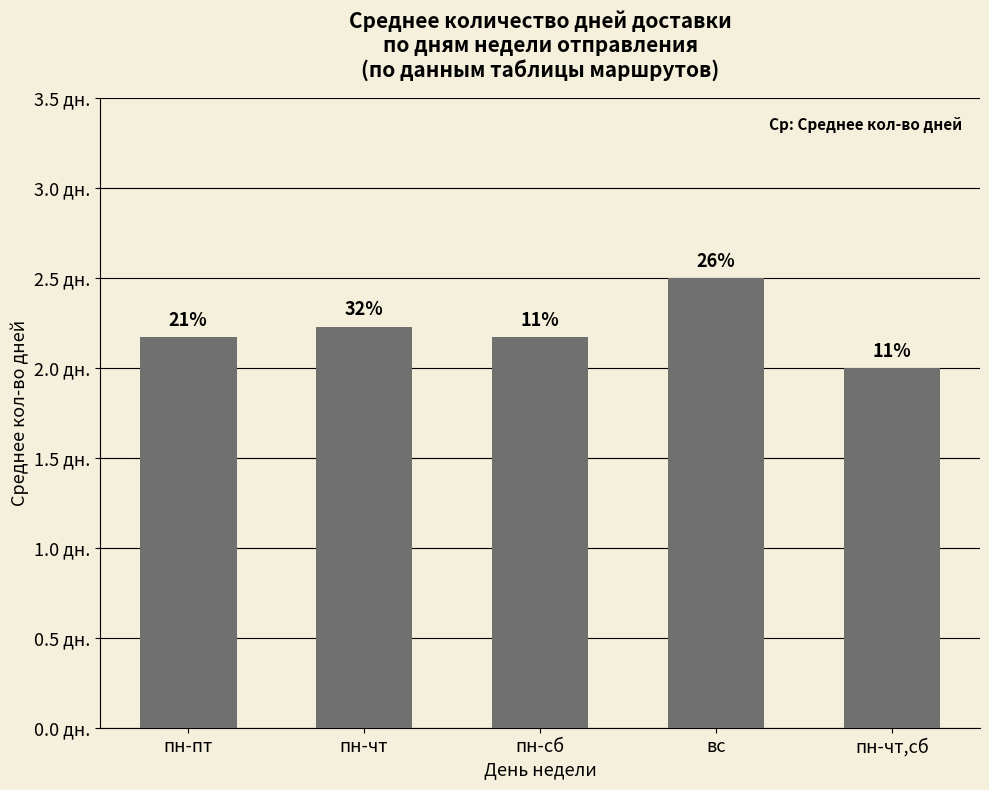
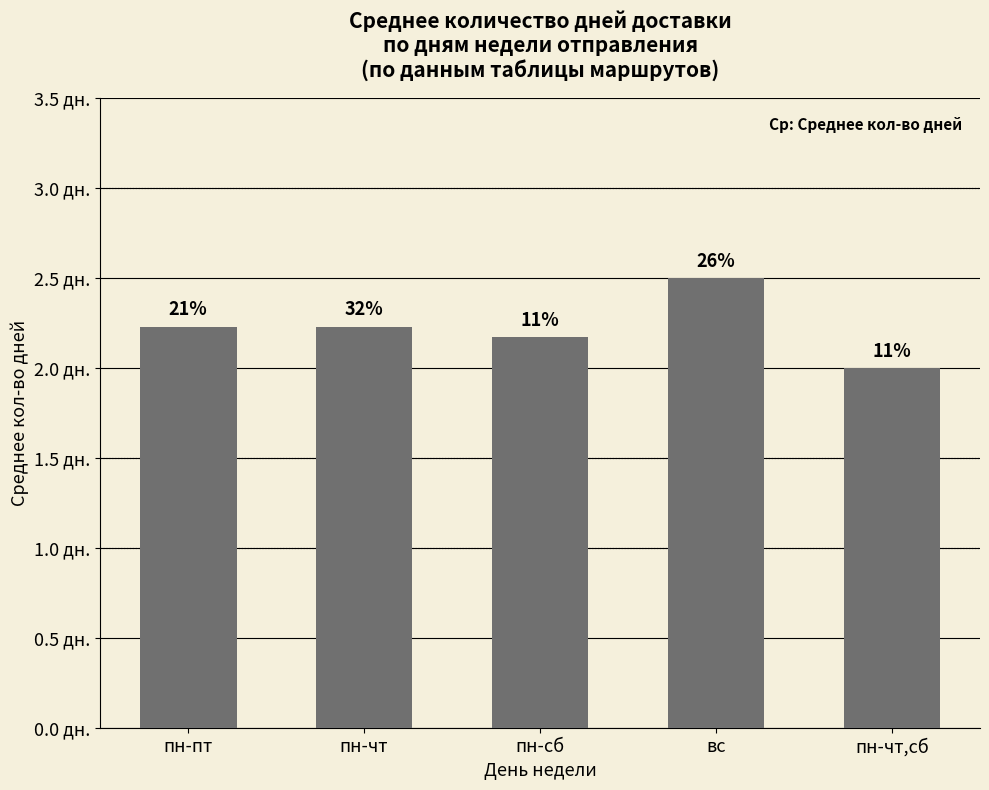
пн-пт: 2.17 дн. -> 2.23 дн.
